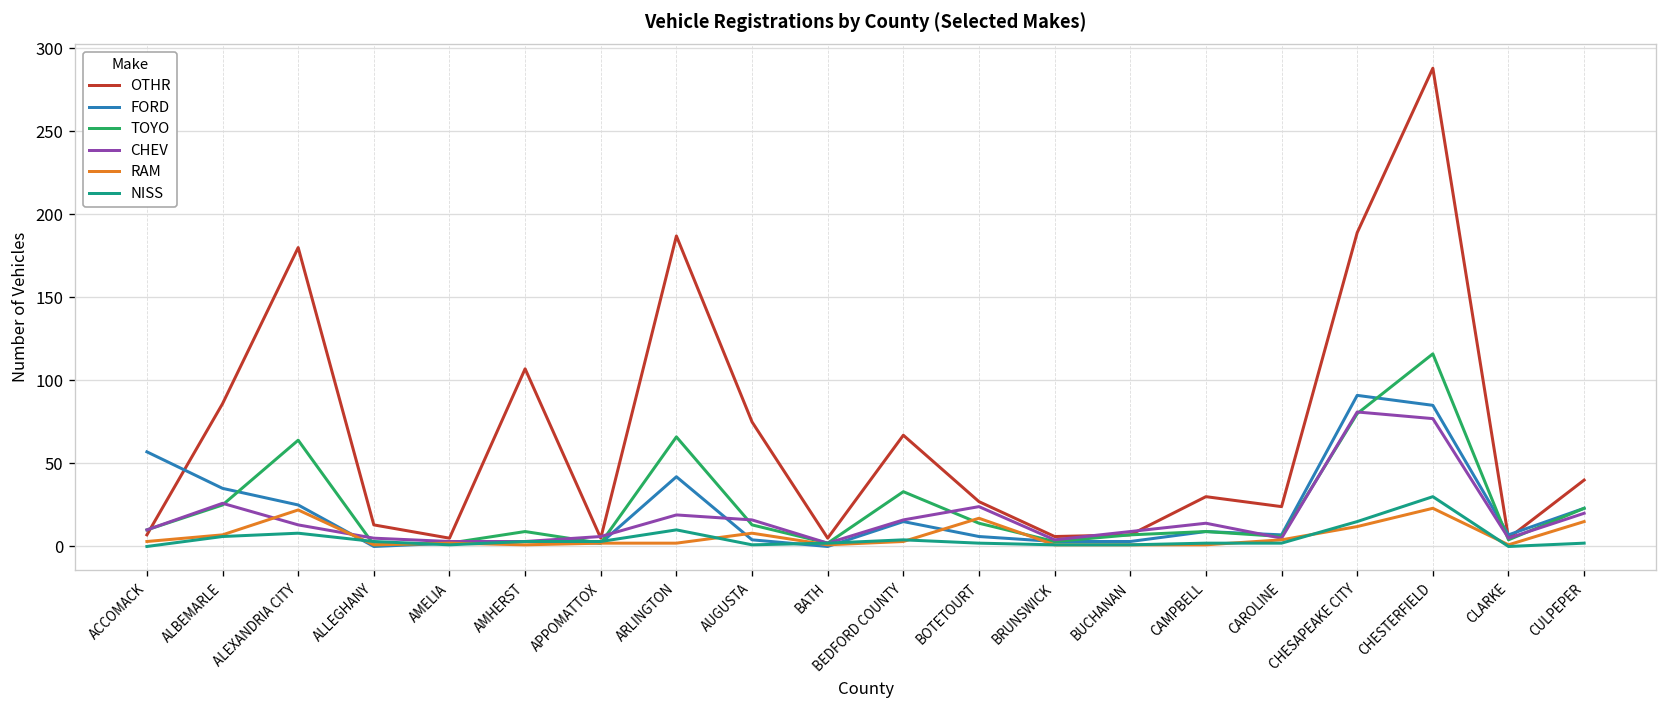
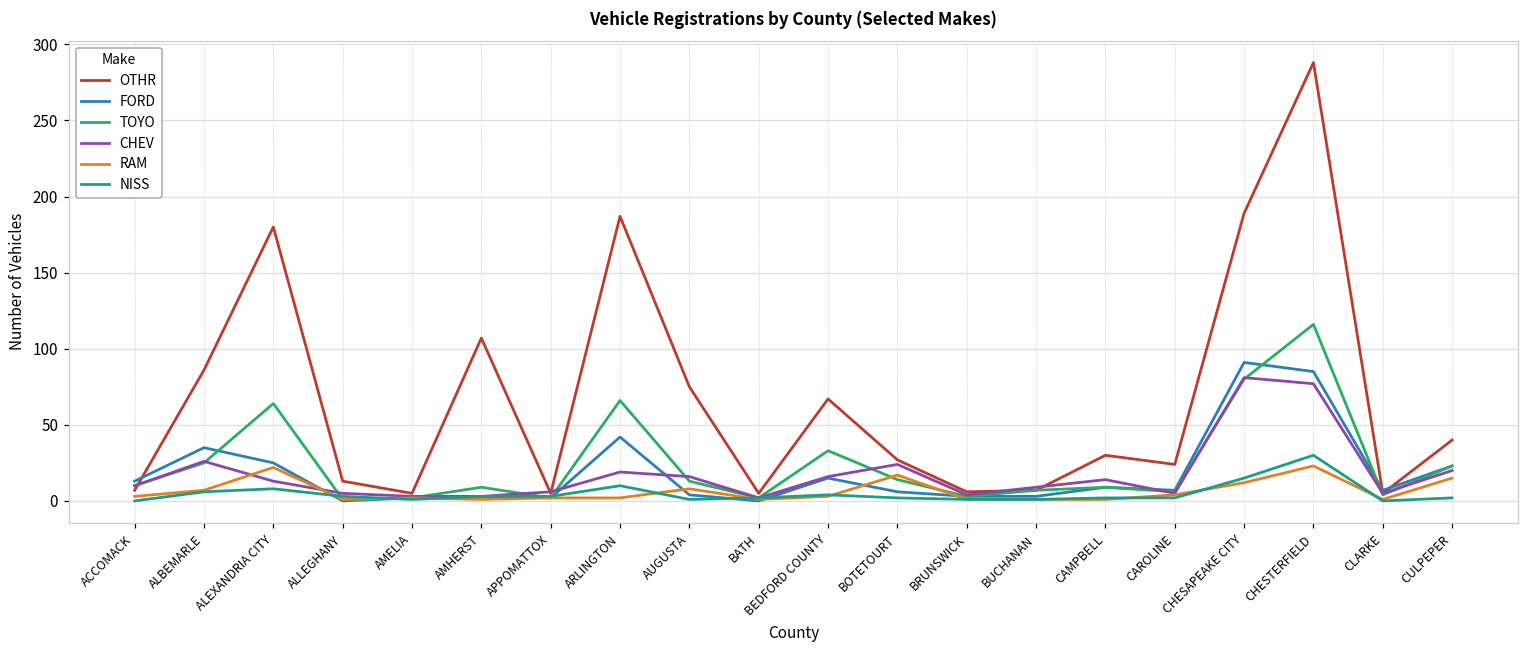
FORD, ACCOMACK: 57 -> 13
